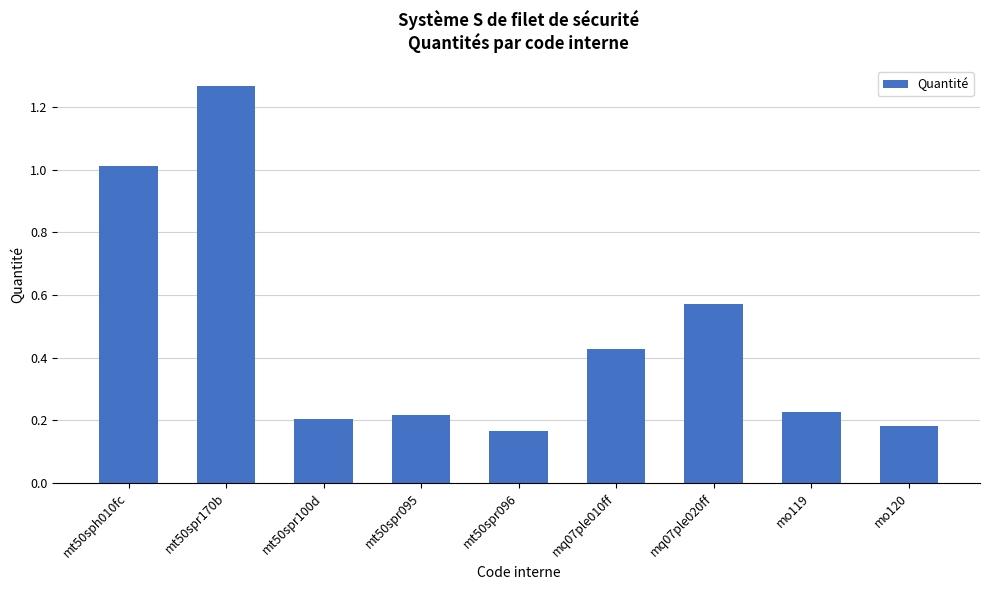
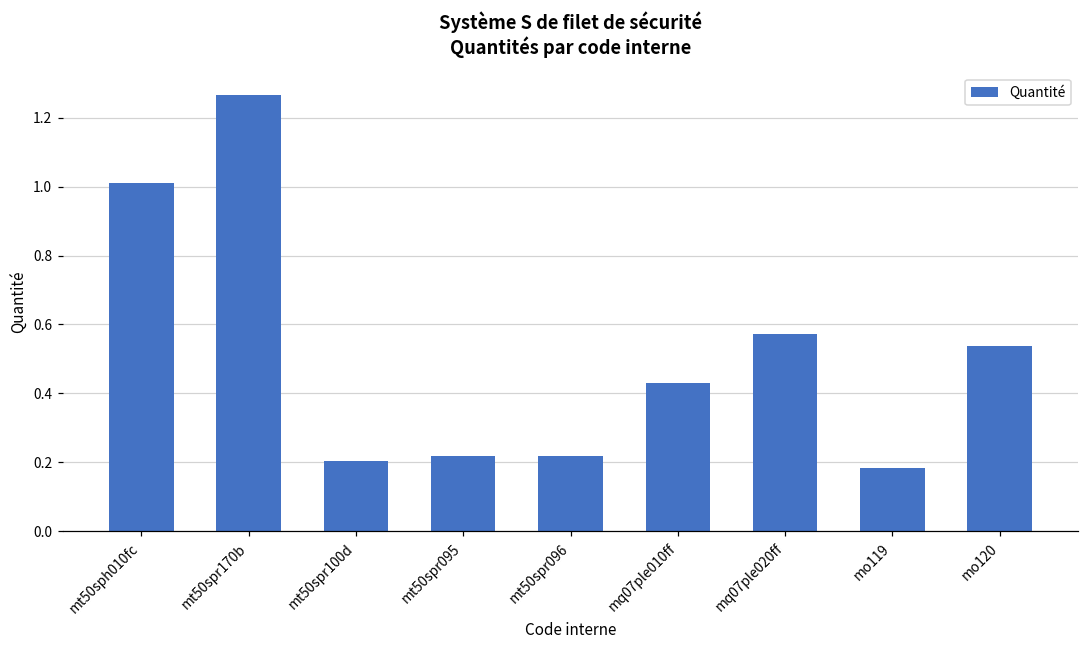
mt50spr096: 0.17 -> 0.22
mo119: 0.23 -> 0.18
mo120: 0.18 -> 0.54
